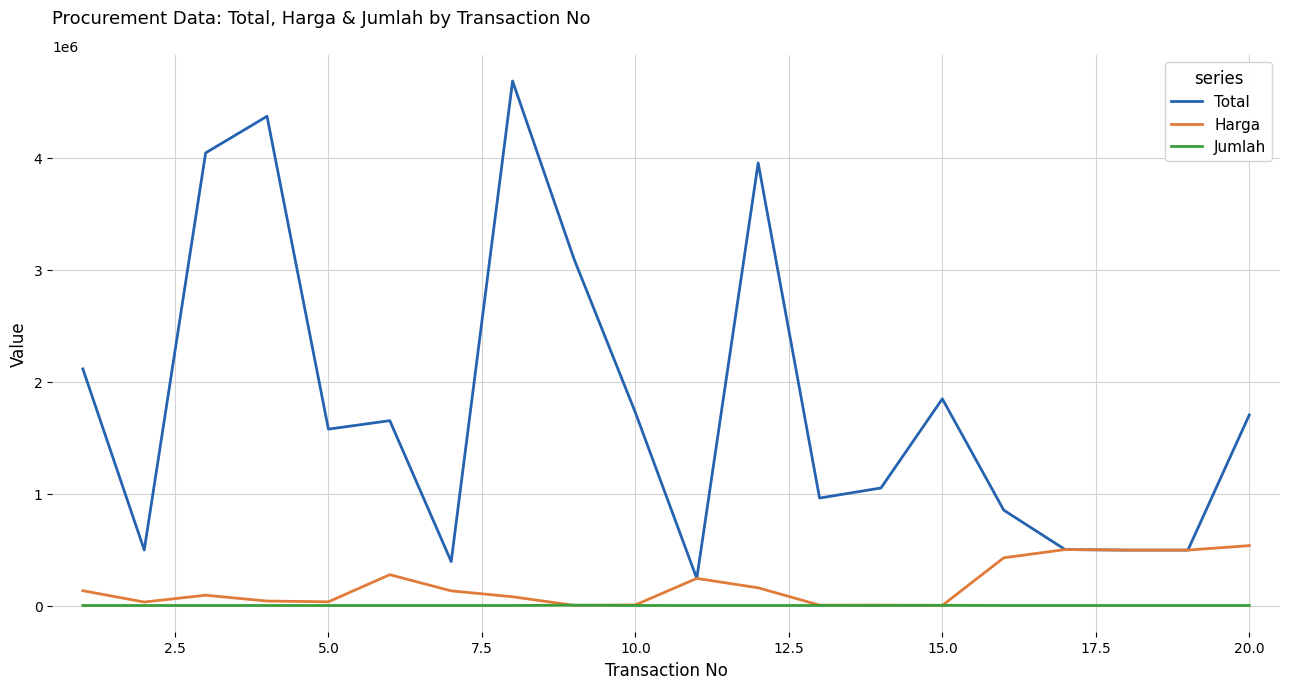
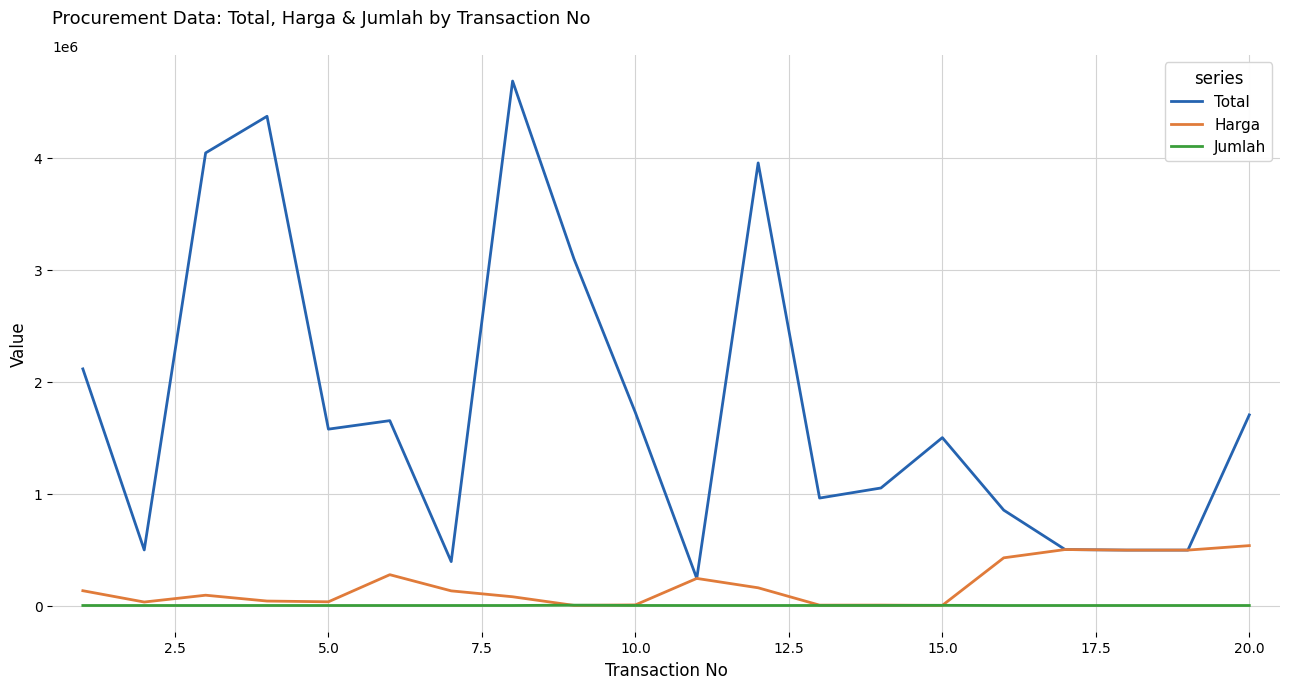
Total, 15.0: 1850000 -> 1500000
